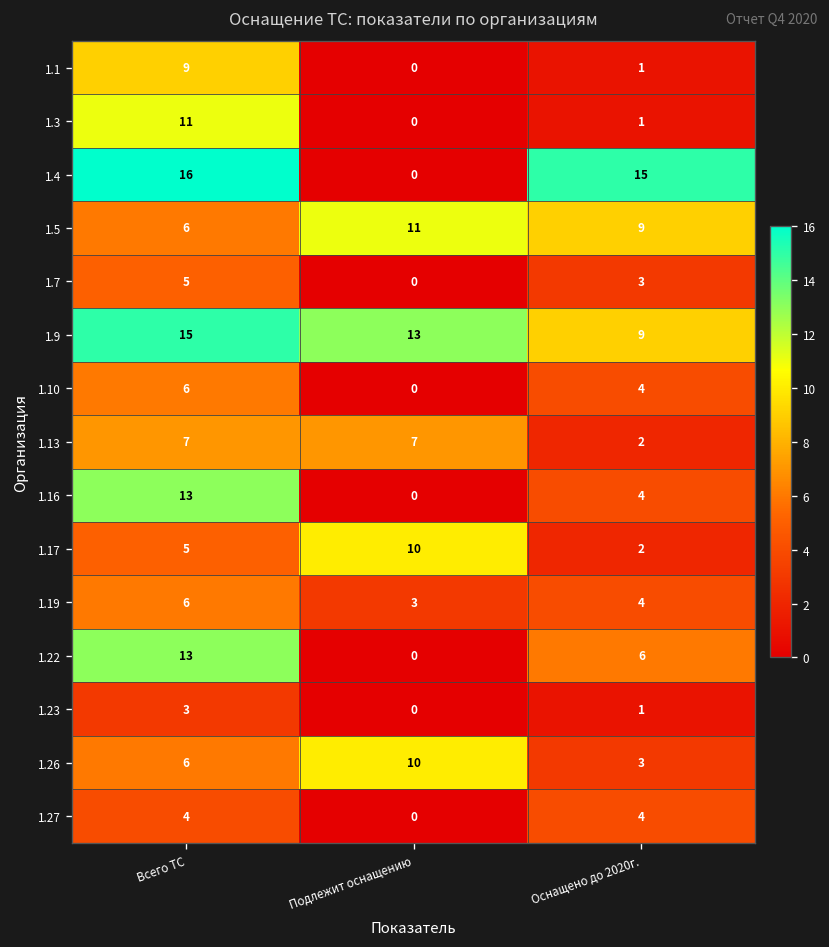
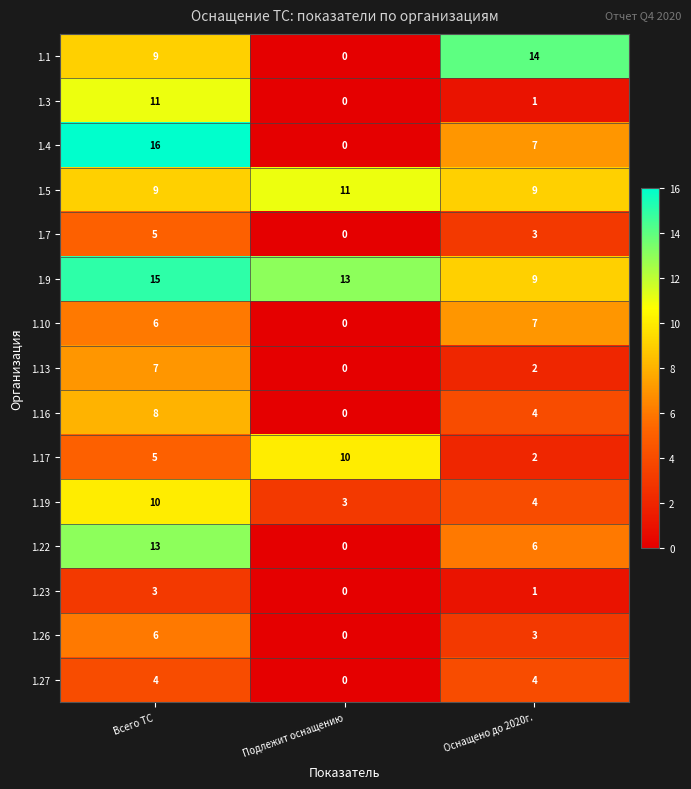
1.1, Оснащено до 2020г.: 1 -> 14
1.4, Оснащено до 2020г.: 15 -> 7
1.5, Всего ТС: 6 -> 9
1.10, Оснащено до 2020г.: 4 -> 7
1.13, Подлежит оснащению: 7 -> 0
1.16, Всего ТС: 13 -> 8
1.19, Всего ТС: 6 -> 10
1.26, Подлежит оснащению: 10 -> 0
